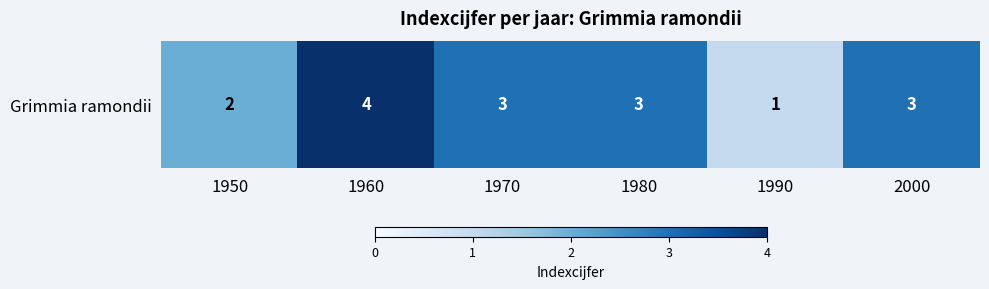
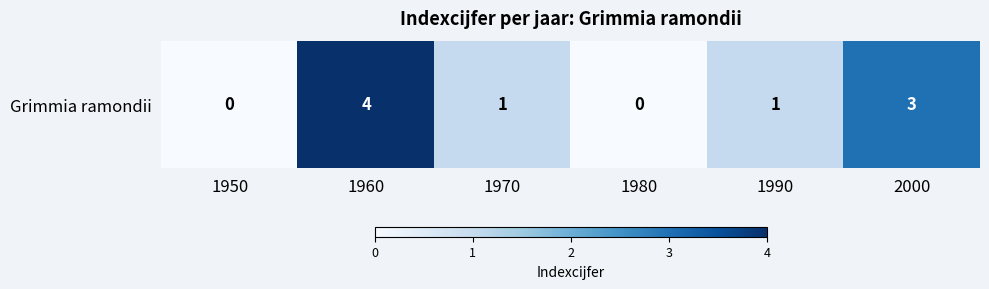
Grimmia ramondii, 1950: 2 -> 0
Grimmia ramondii, 1970: 3 -> 1
Grimmia ramondii, 1980: 3 -> 0
